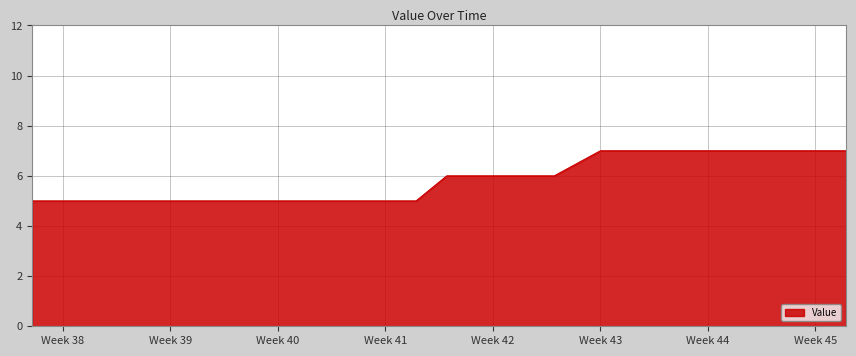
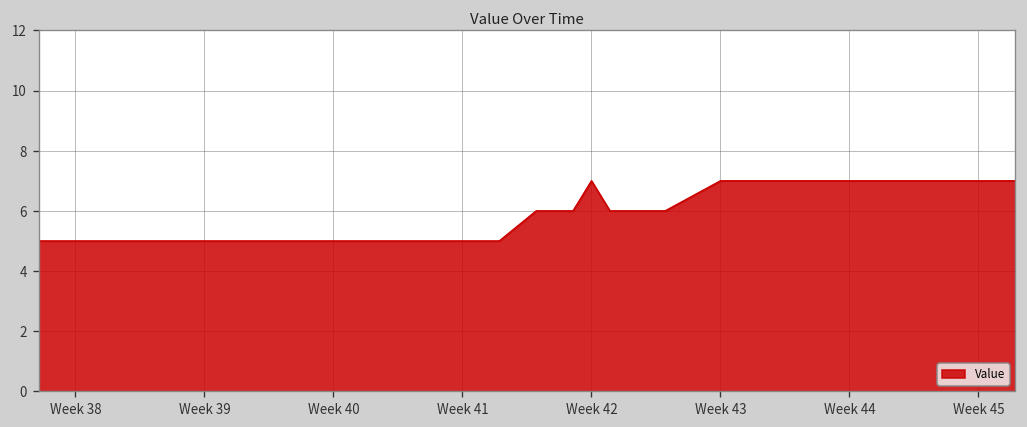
Week 42: 6 -> 7
